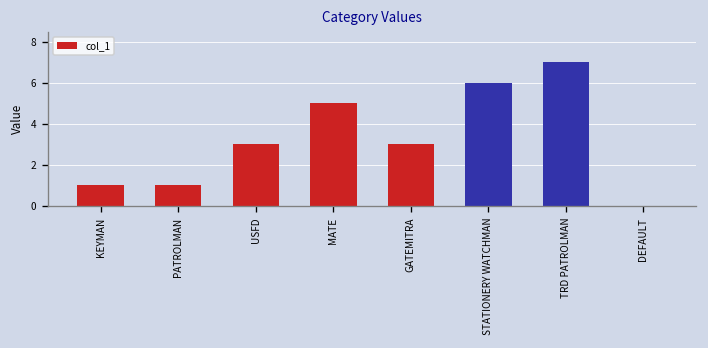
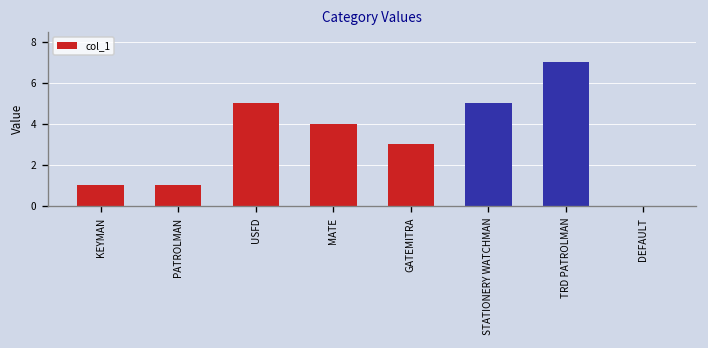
USFD: 3 -> 5
MATE: 5 -> 4
STATIONERY WATCHMAN: 6 -> 5
